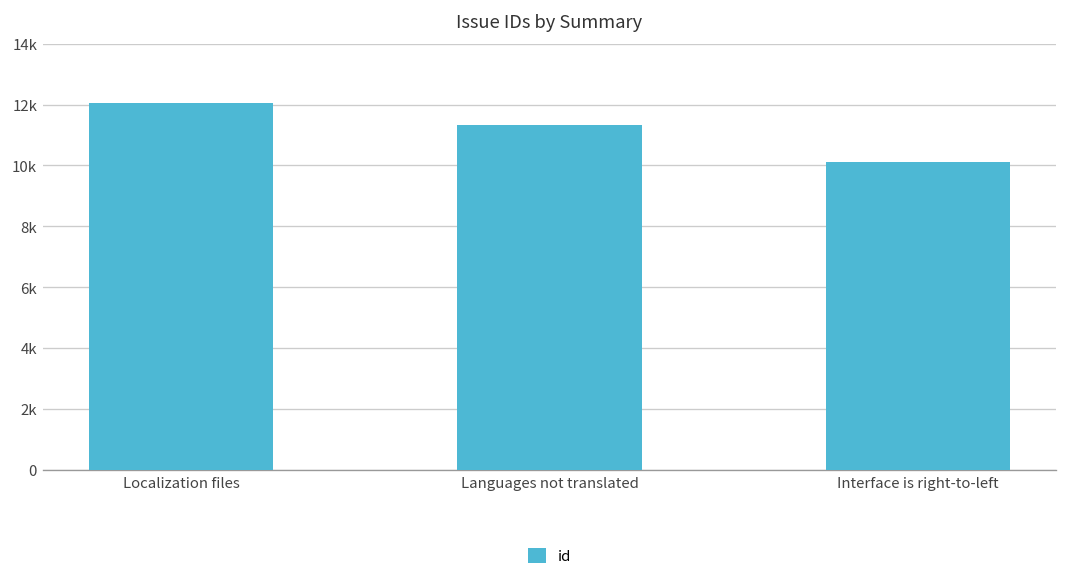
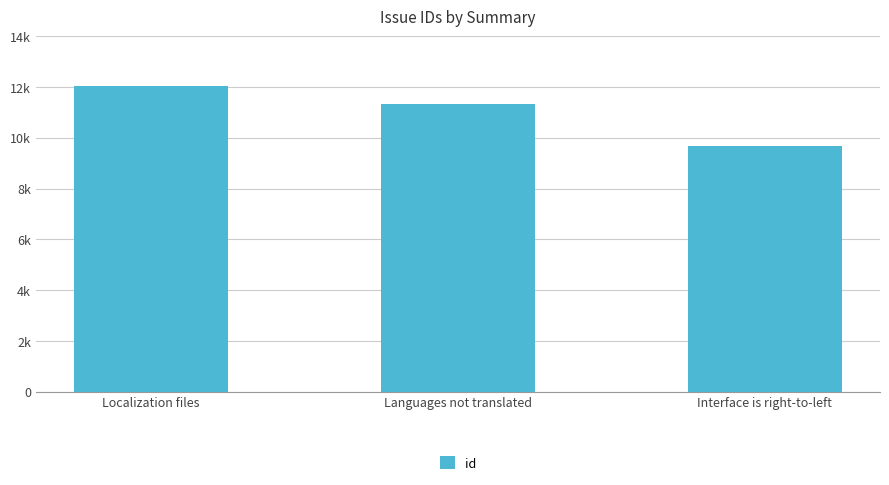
Interface is right-to-left: 10100 -> 9700
